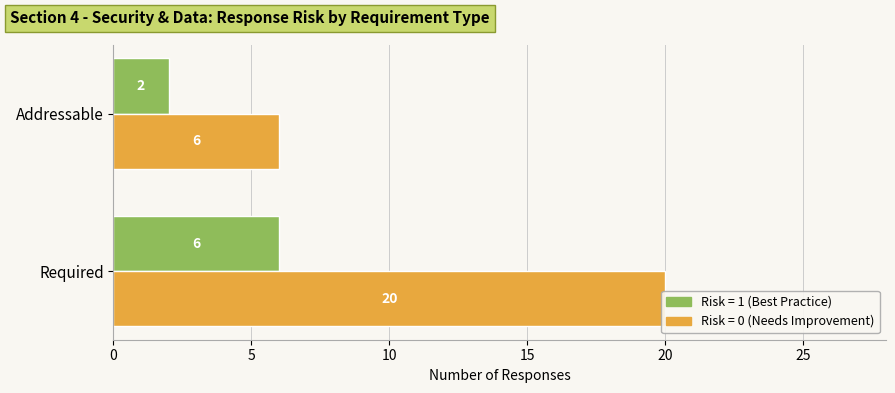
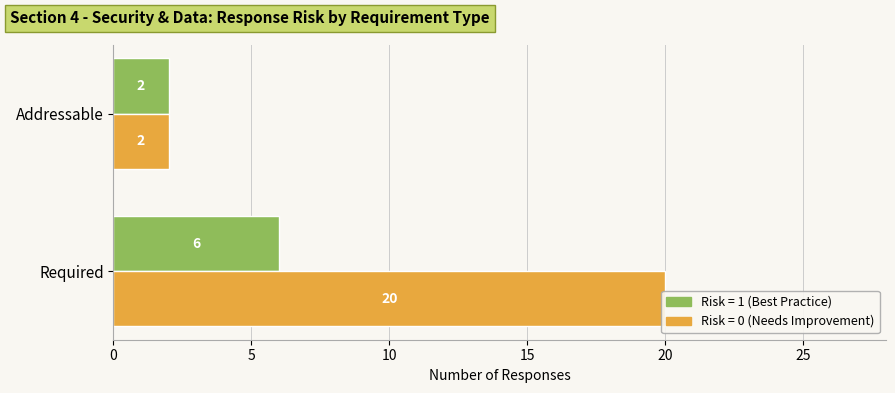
Risk = 0 (Needs Improvement), Addressable: 6 -> 2
